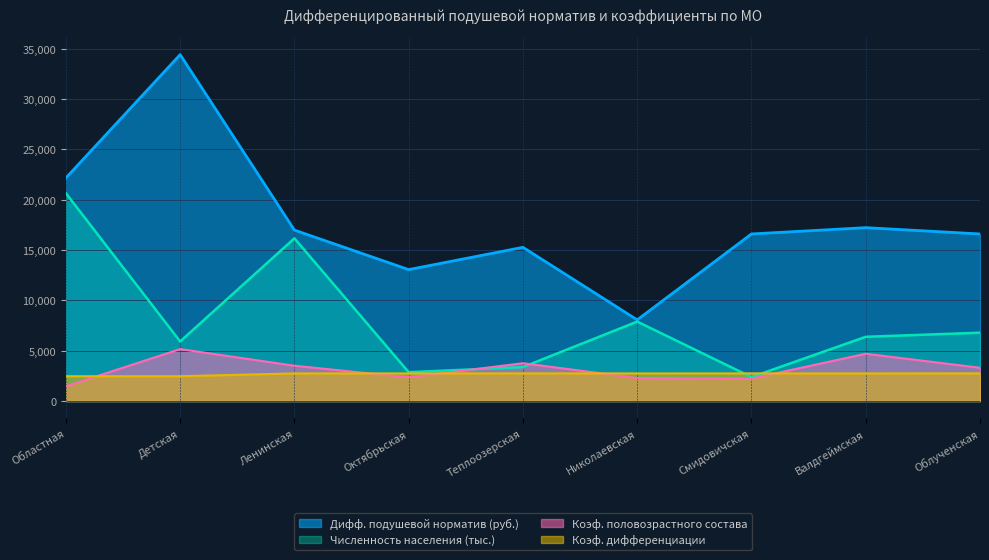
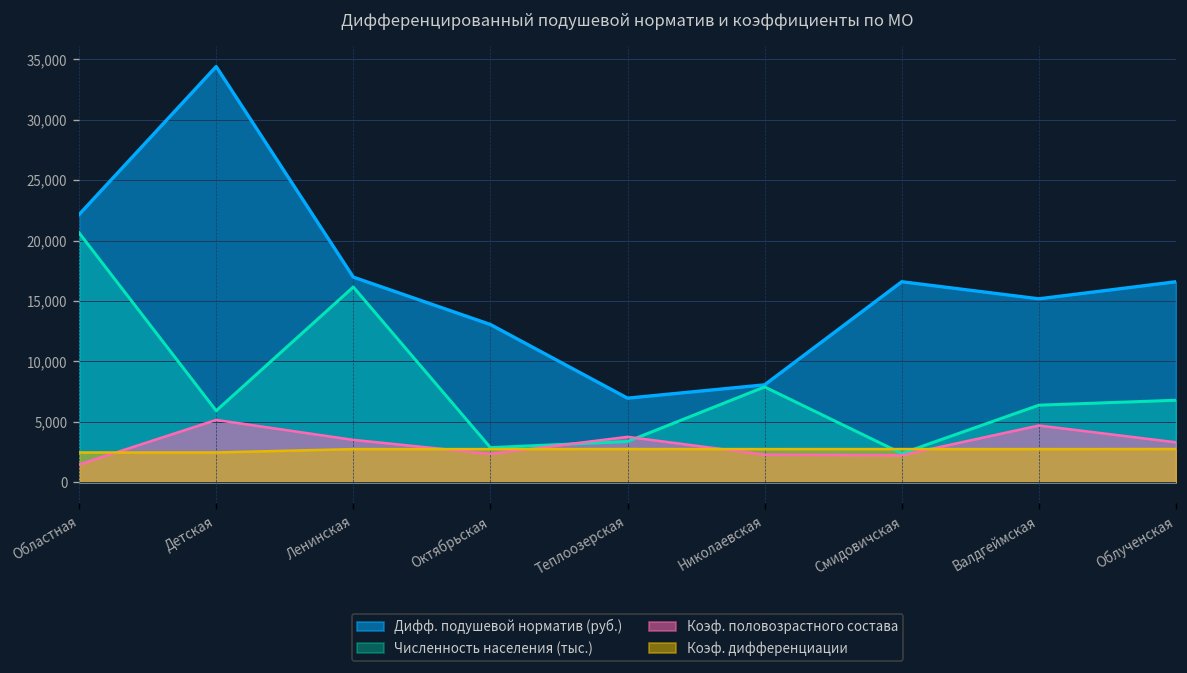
Дифф. подушевой норматив (руб.), Теплоозерская: 15,300 -> 7,000
Дифф. подушевой норматив (руб.), Валдгеймская: 17,200 -> 15,200
